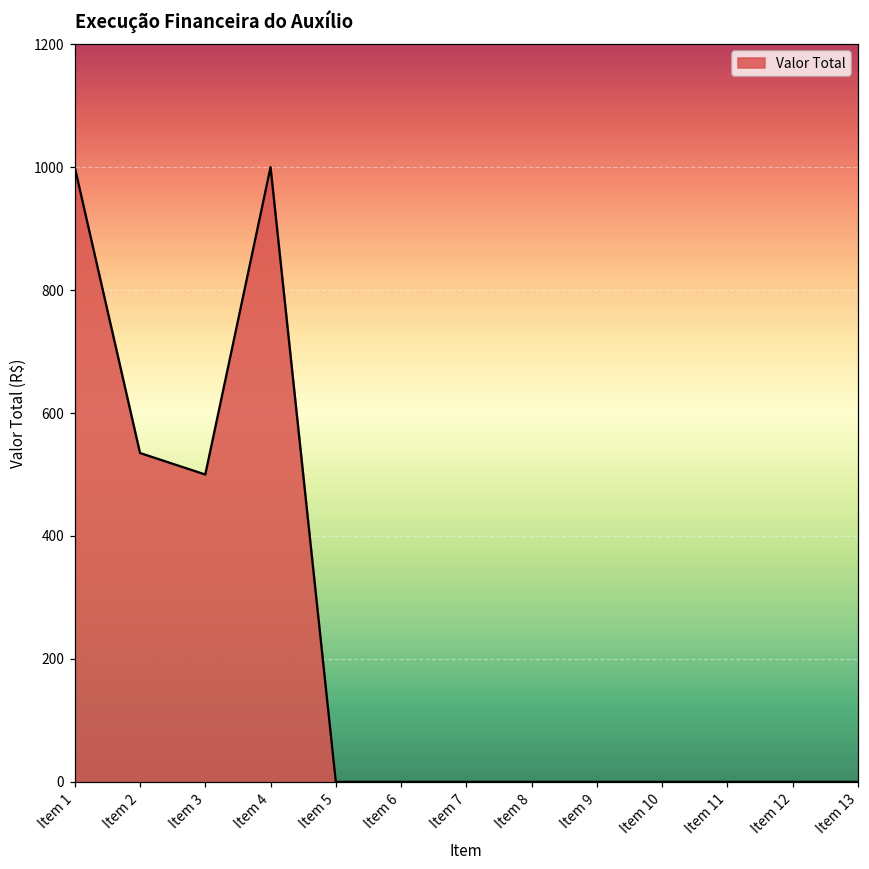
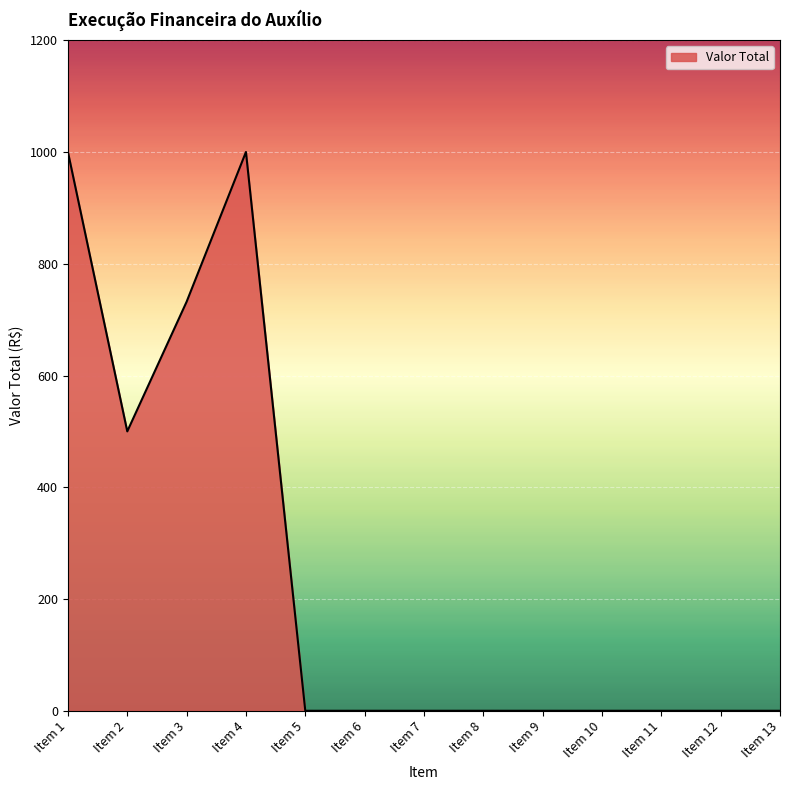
Item 2: 540 -> 500
Item 3: 500 -> 730
